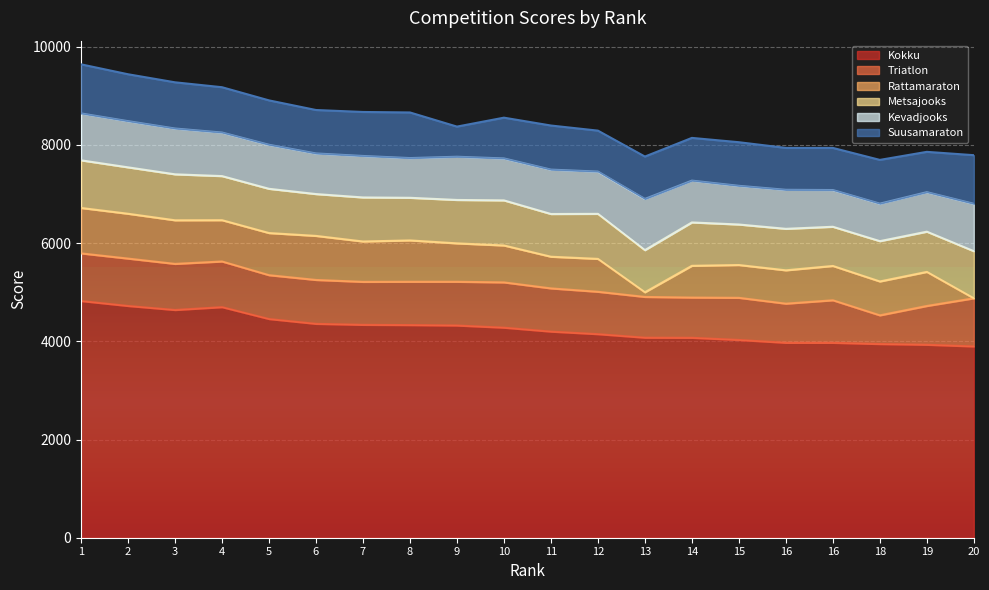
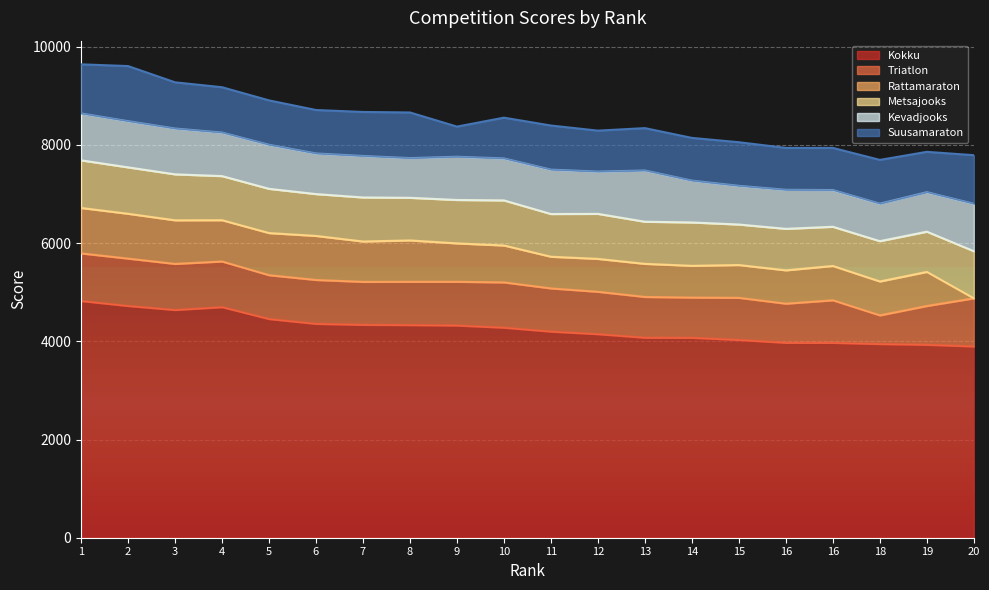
Suusamaraton, 2: 1000 -> 1100
Rattamaraton, 13: 100 -> 700
